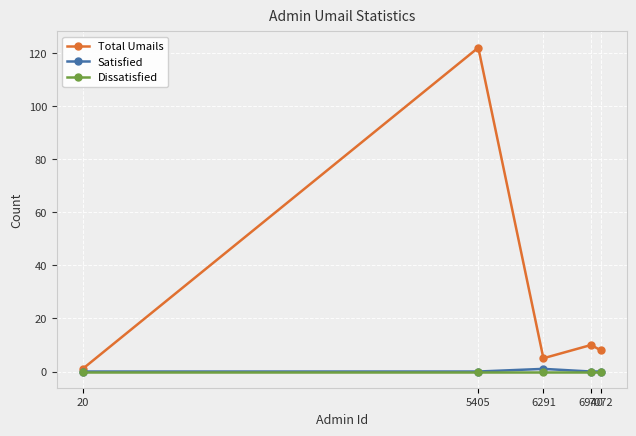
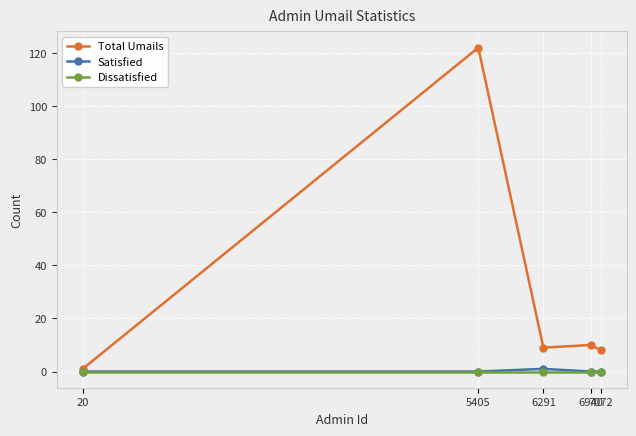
Total Umails, 6291: 5 -> 9
